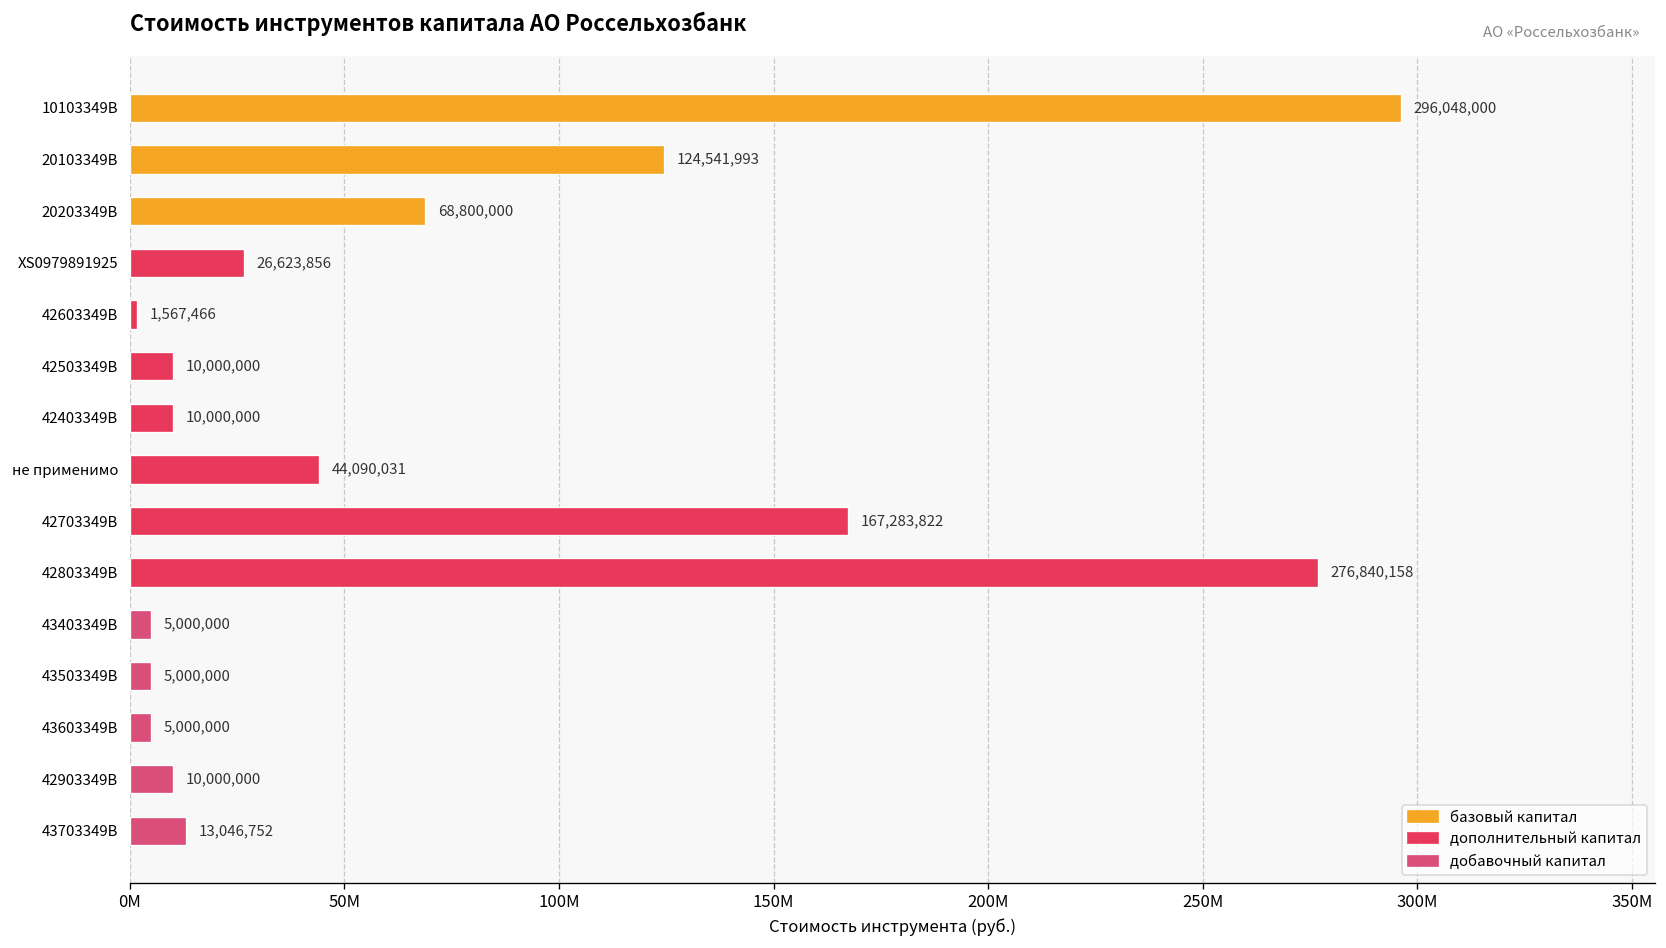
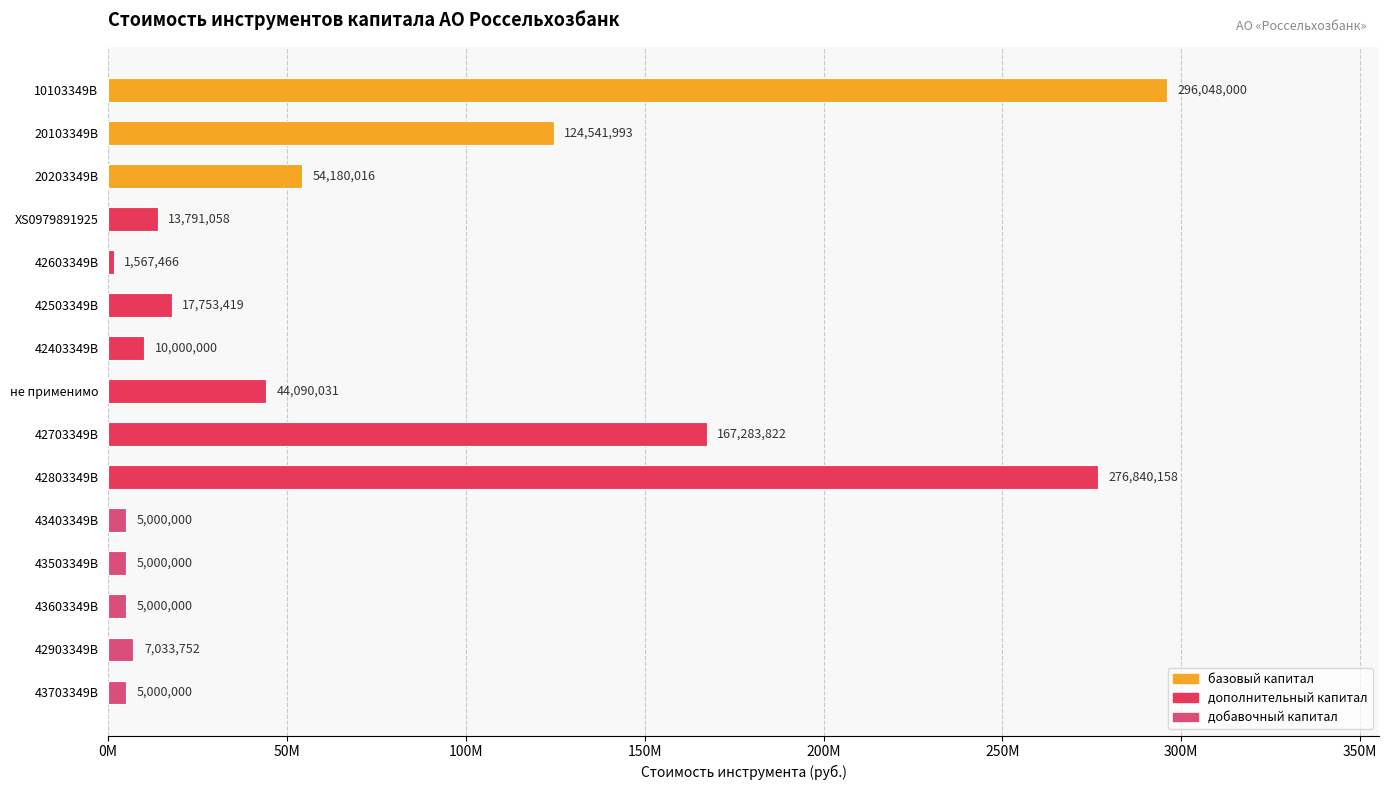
20203349В: 68,800,000 -> 54,180,016
XS0979891925: 26,623,856 -> 13,791,058
42503349B: 10,000,000 -> 17,753,419
42903349B: 10,000,000 -> 7,033,752
43703349B: 13,046,752 -> 5,000,000
